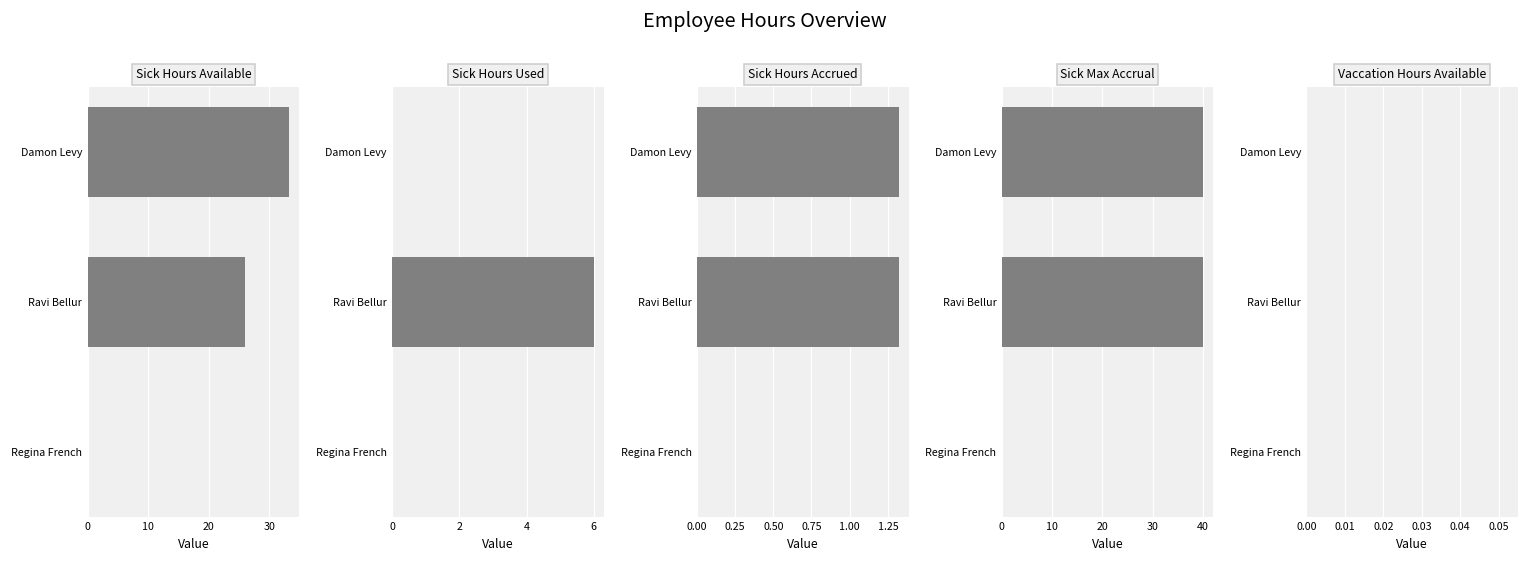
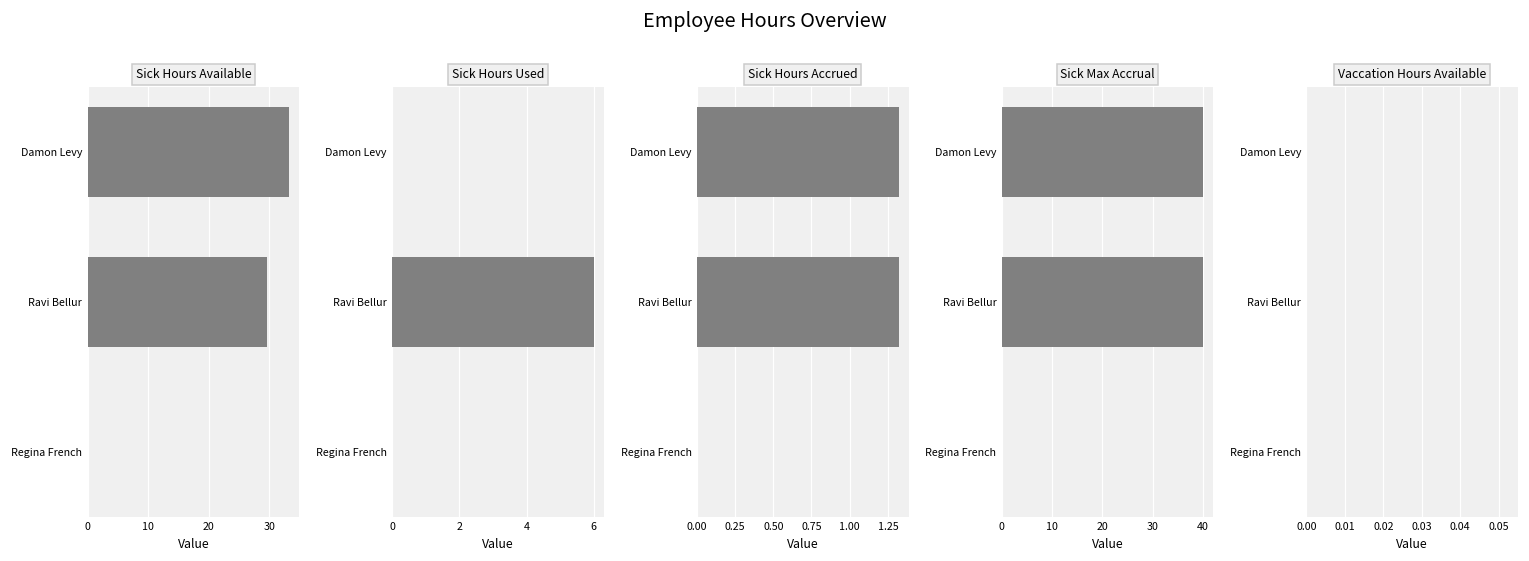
Sick Hours Available, Ravi Bellur: 26 -> 30
